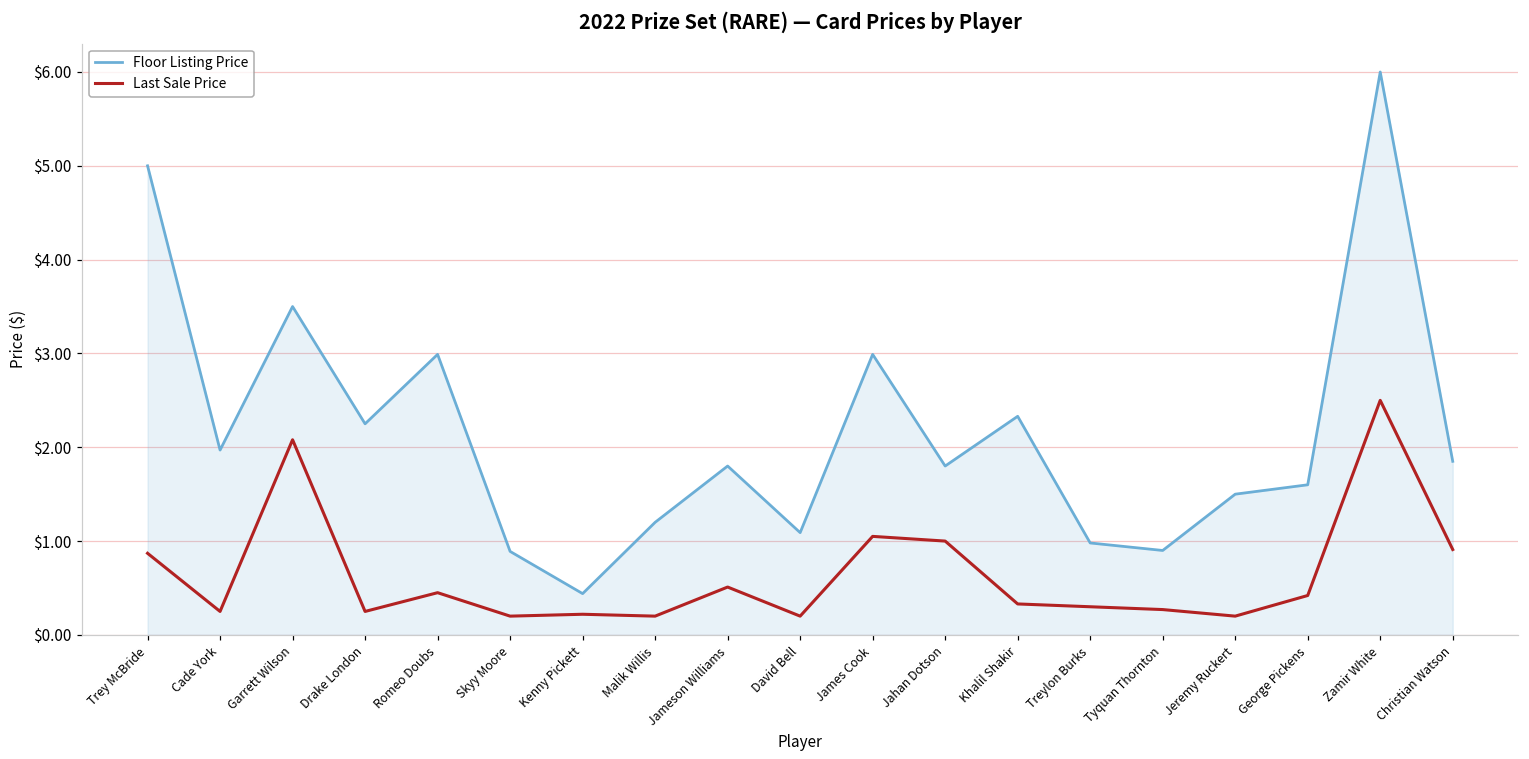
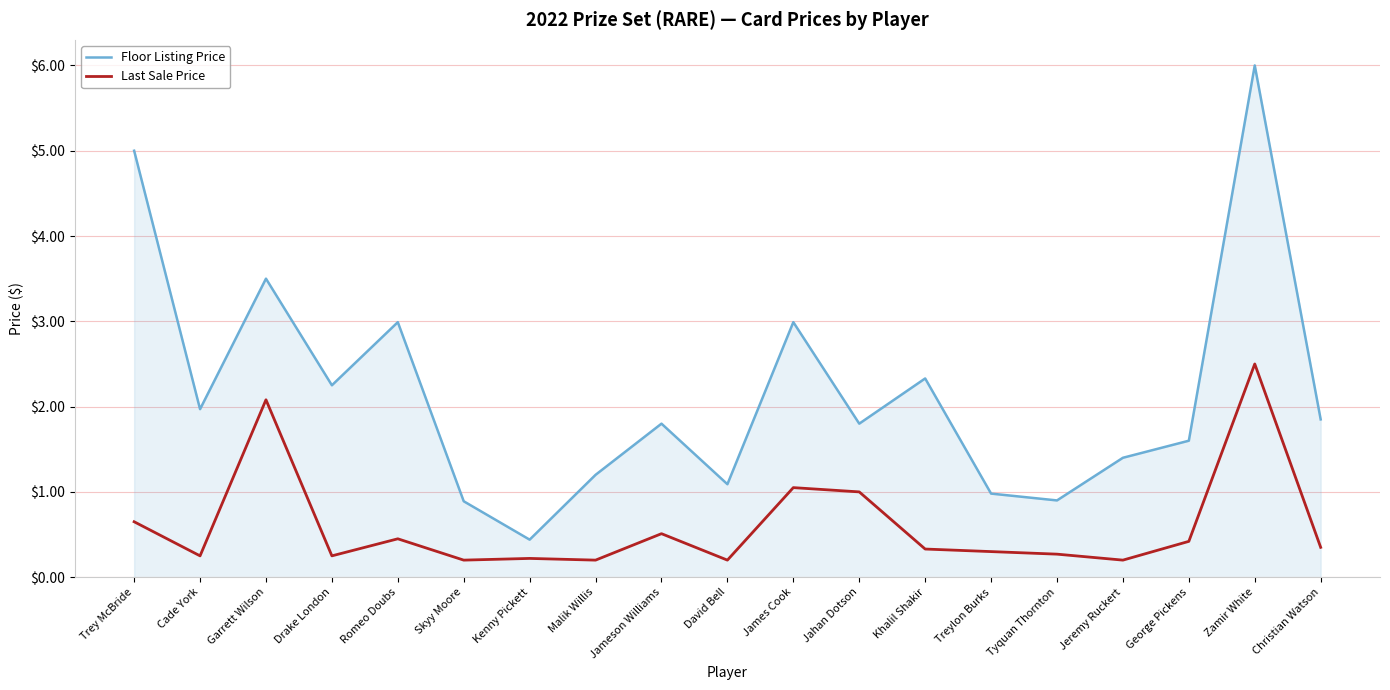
Last Sale Price, Trey McBride: $0.9 -> $0.7
Floor Listing Price, Jeremy Ruckert: $1.5 -> $1.4
Last Sale Price, Christian Watson: $0.9 -> $0.4
